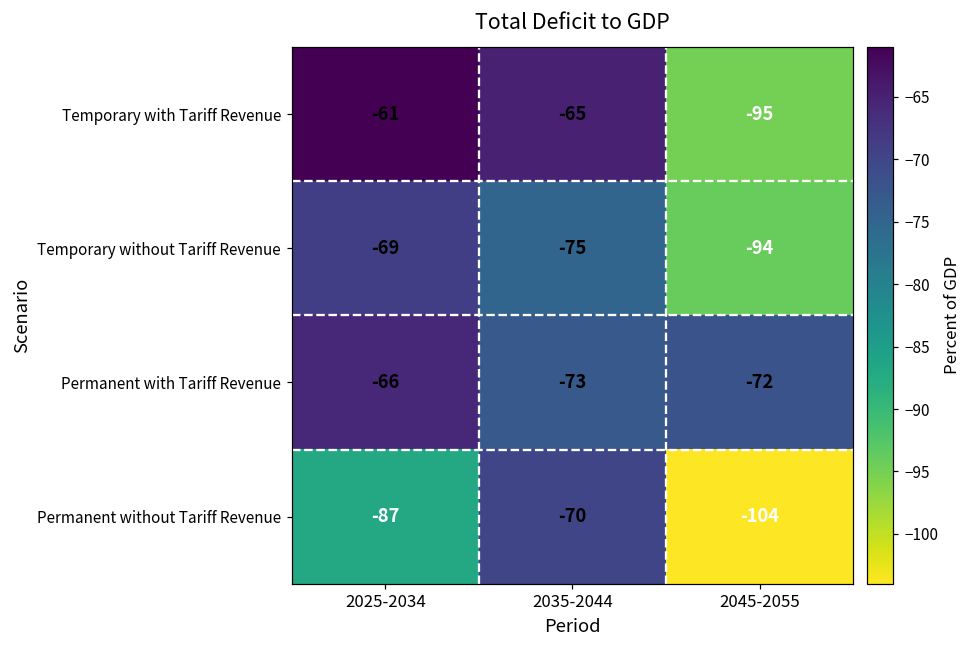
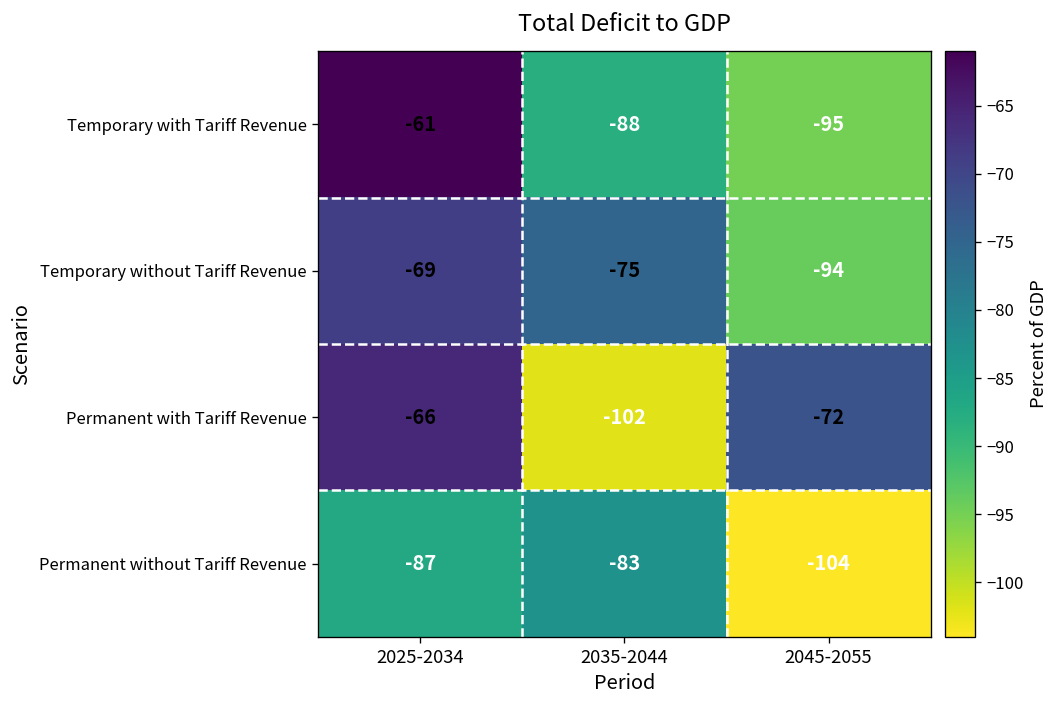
Temporary with Tariff Revenue, 2035-2044: -65 -> -88
Permanent with Tariff Revenue, 2035-2044: -73 -> -102
Permanent without Tariff Revenue, 2035-2044: -70 -> -83
